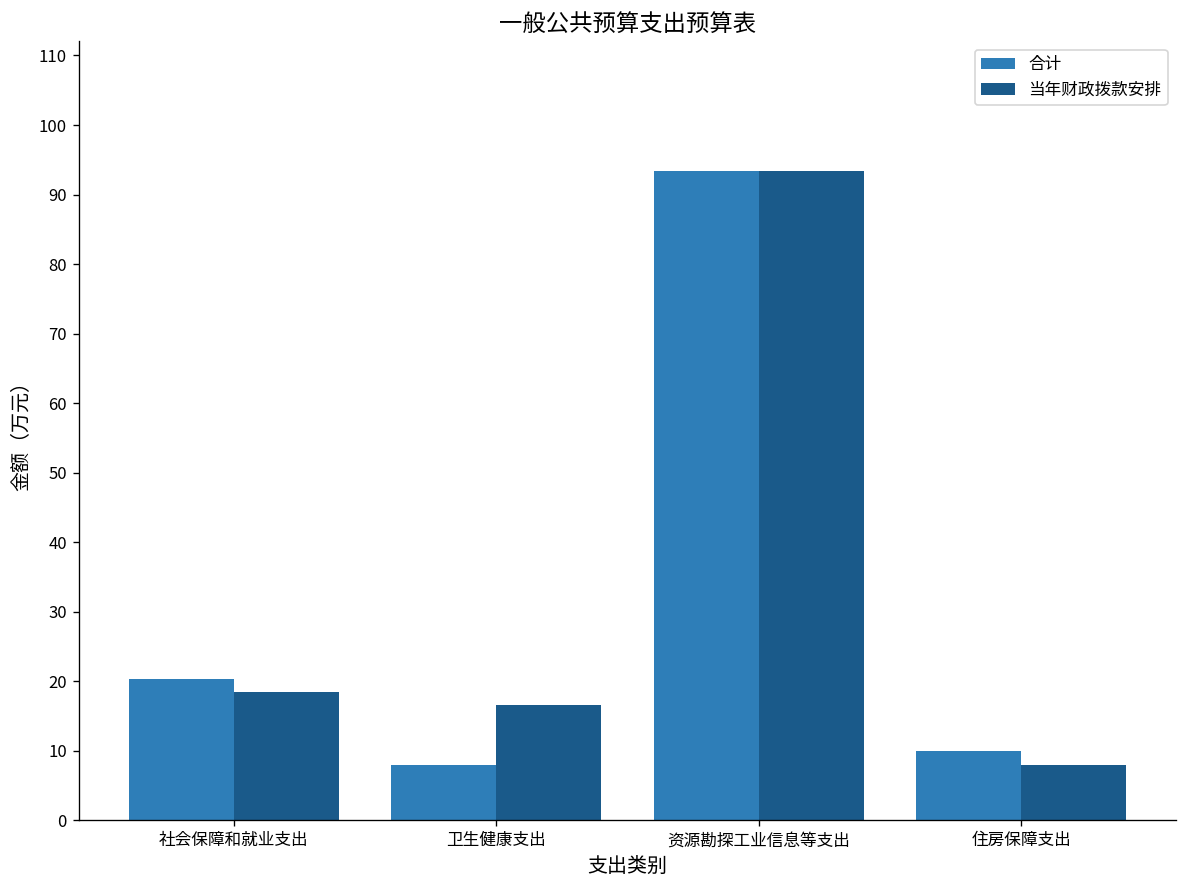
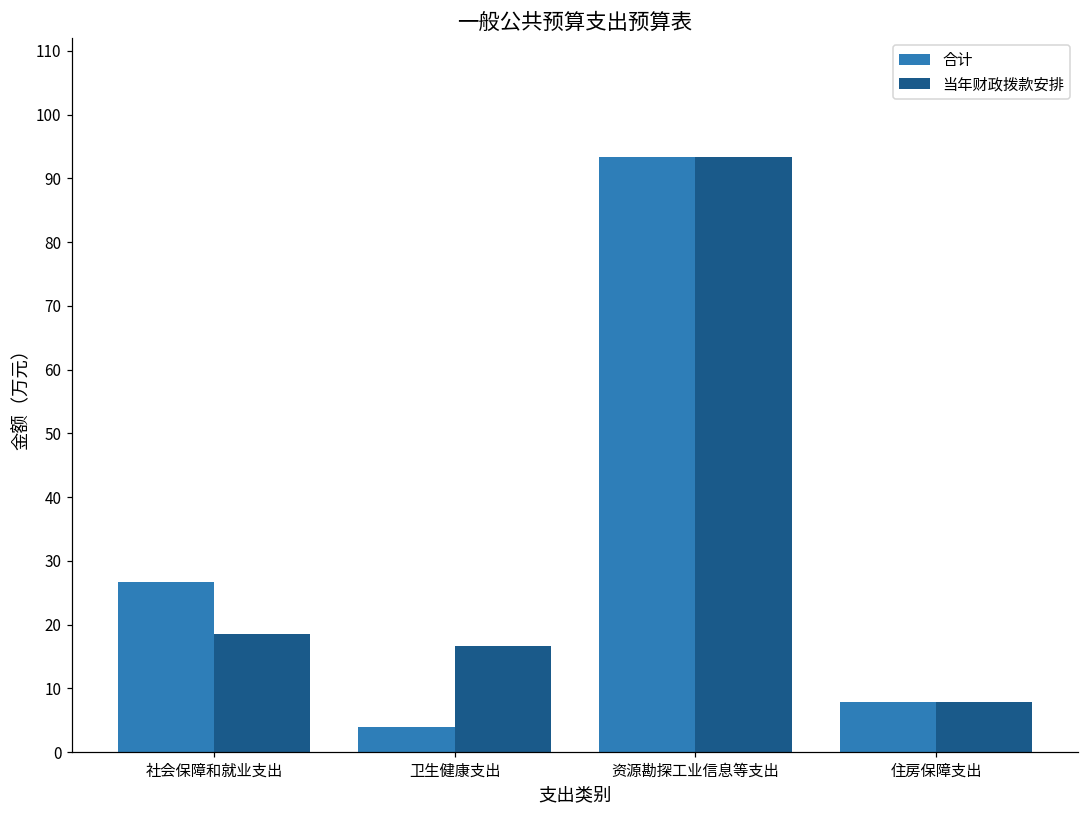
合计, 社会保障和就业支出: 20 -> 27
合计, 卫生健康支出: 8 -> 4
合计, 住房保障支出: 10 -> 8
